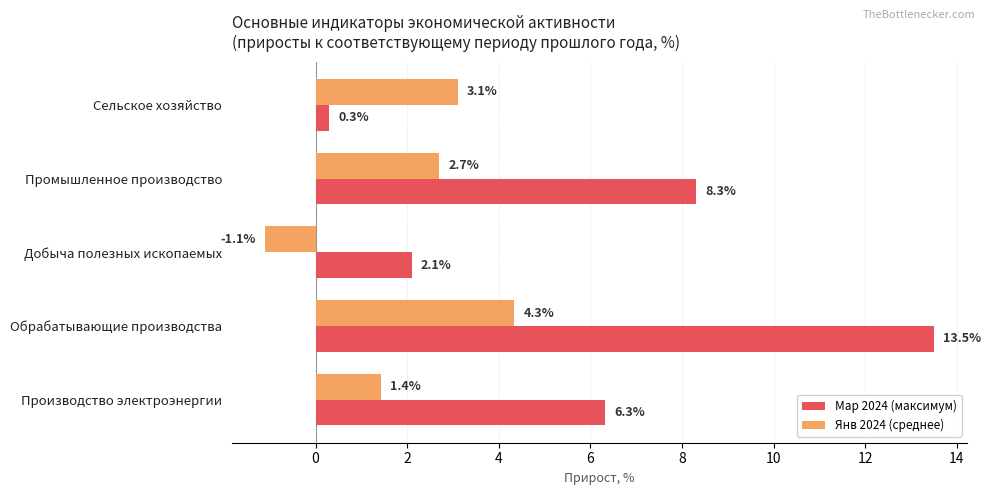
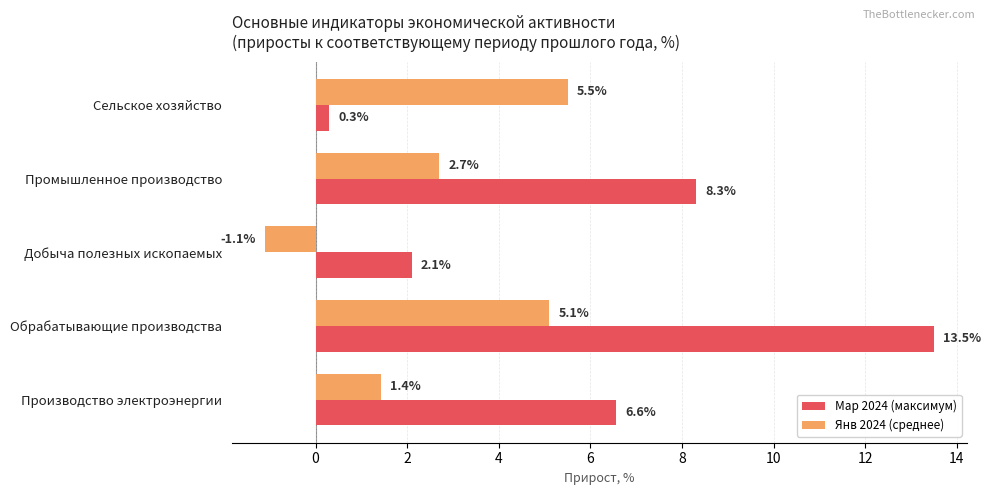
Янв 2024 (среднее), Сельское хозяйство: 3.1% -> 5.5%
Янв 2024 (среднее), Обрабатывающие производства: 4.3% -> 5.1%
Мар 2024 (максимум), Производство электроэнергии: 6.3% -> 6.6%
